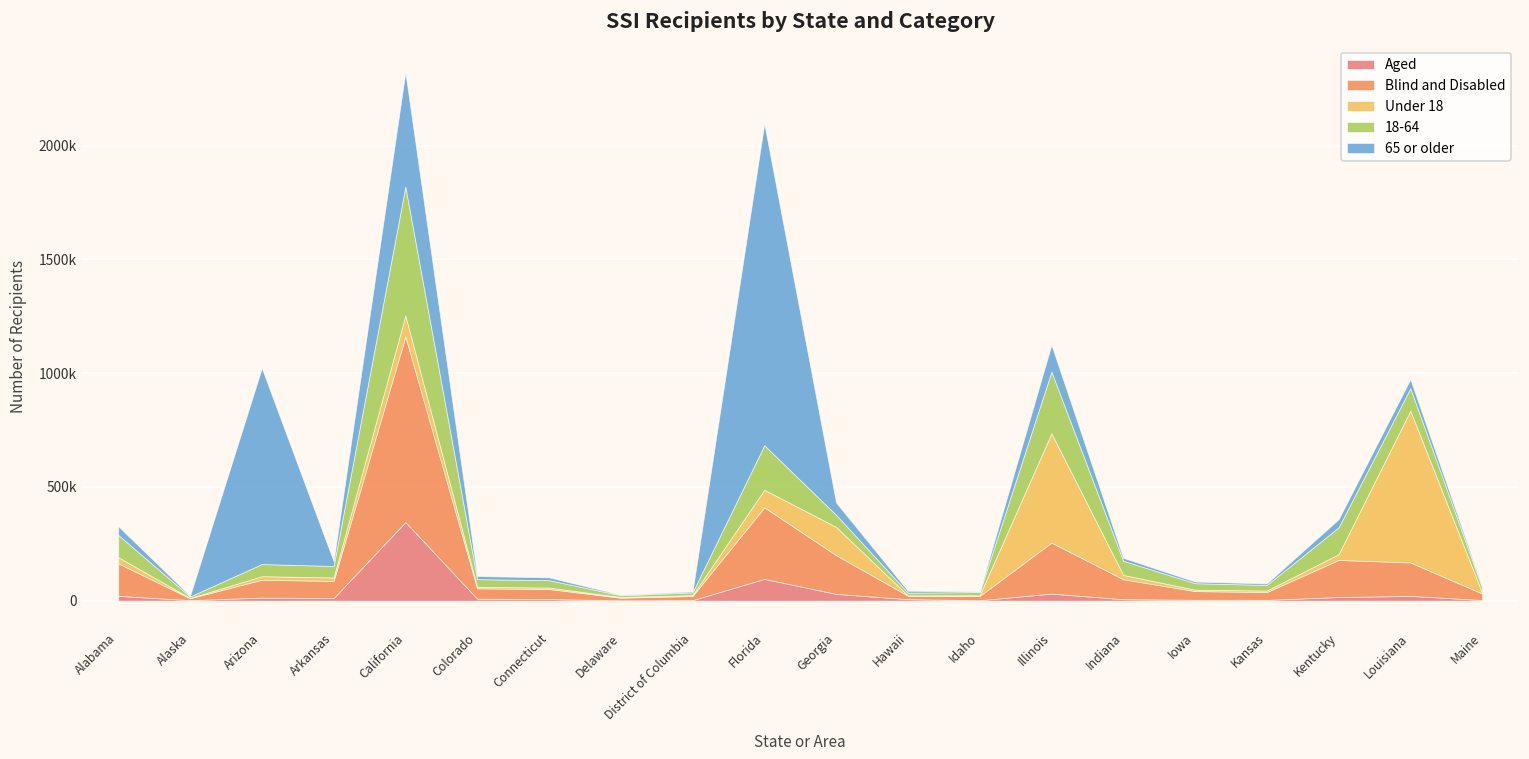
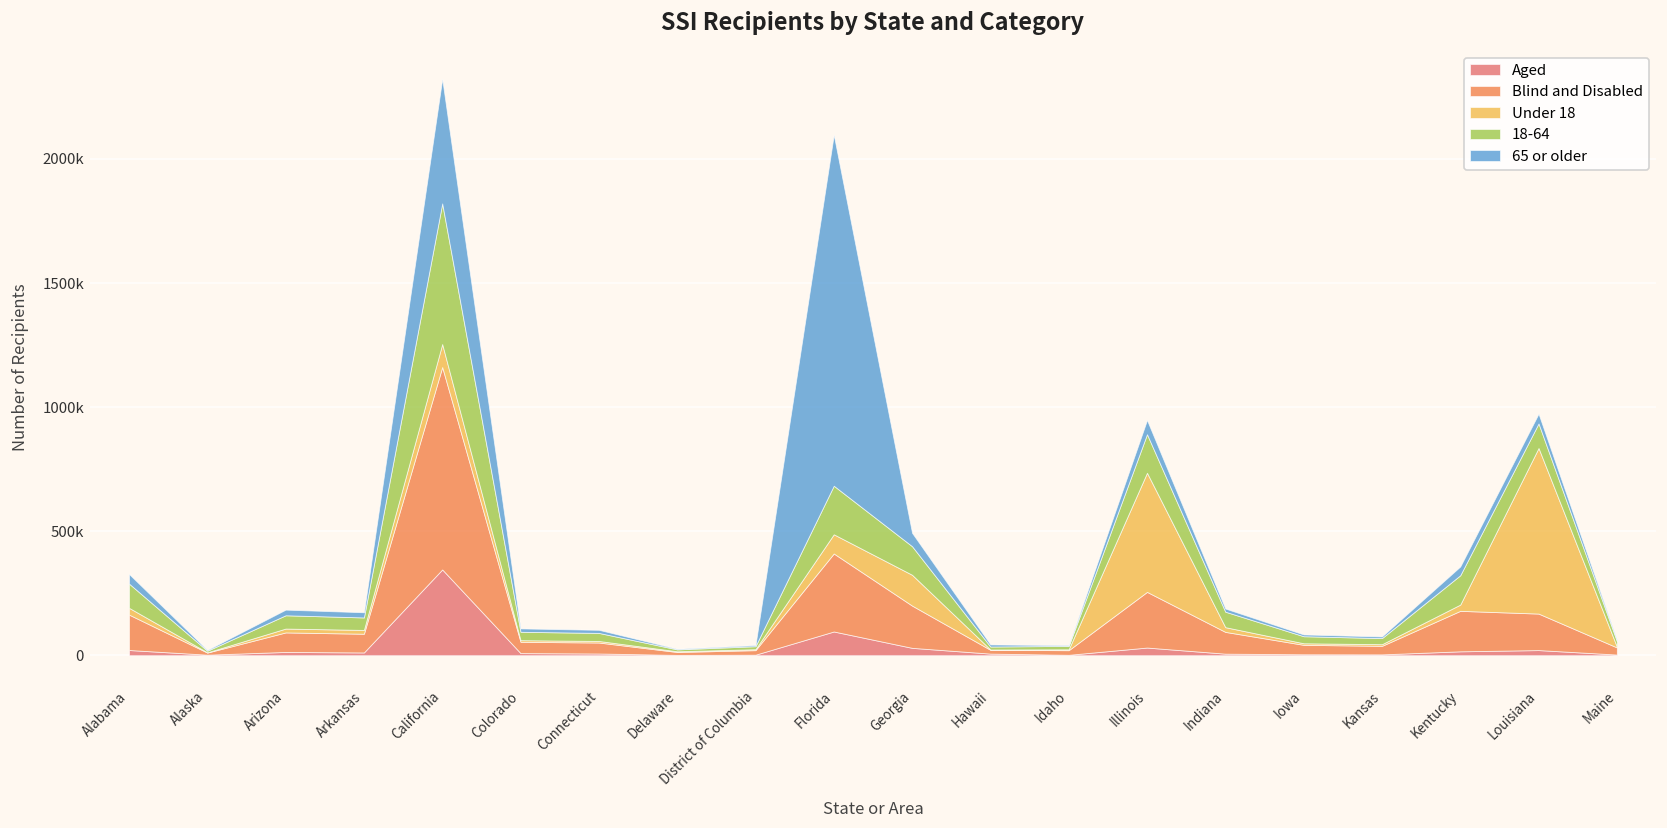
65 or older, Arizona: 860000 -> 20000
18-64, Georgia: 50000 -> 120000
18-64, Illinois: 270000 -> 160000
65 or older, Illinois: 120000 -> 60000
